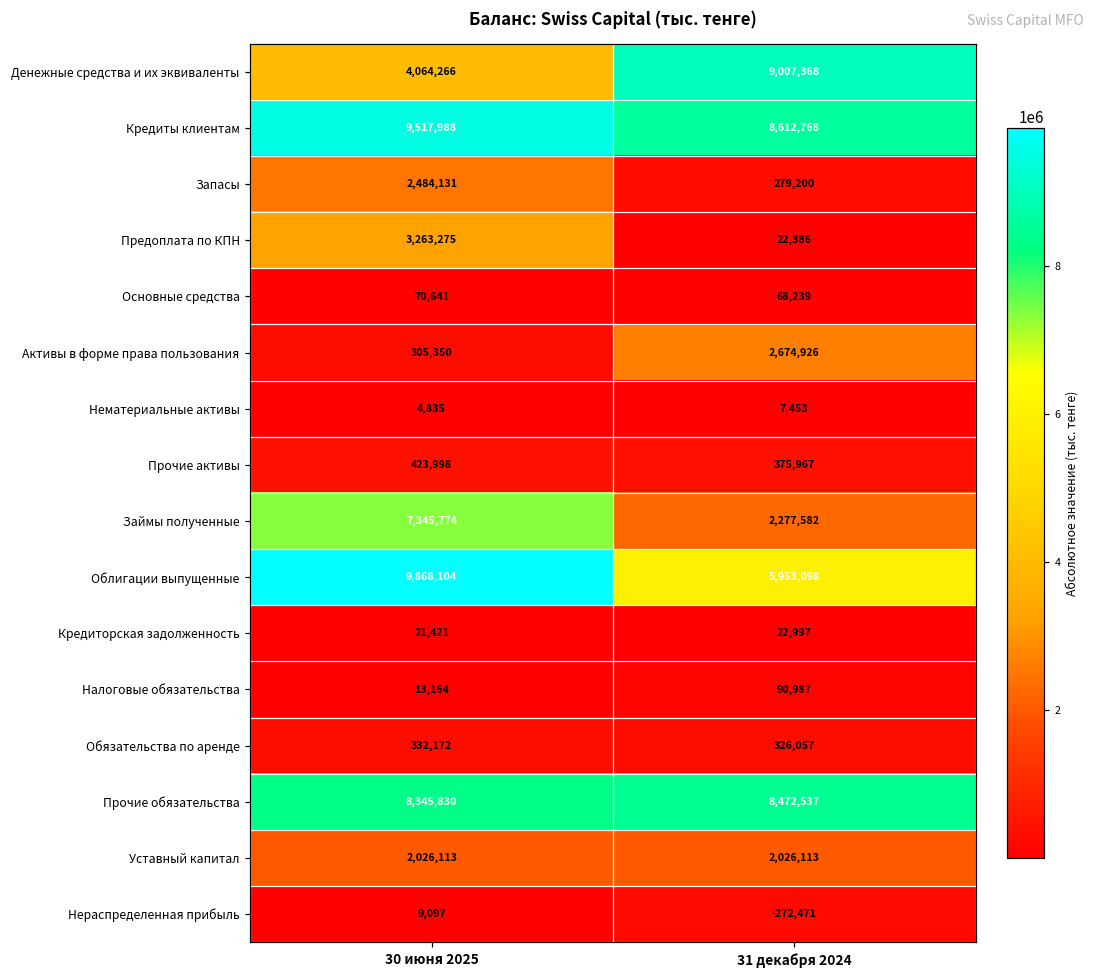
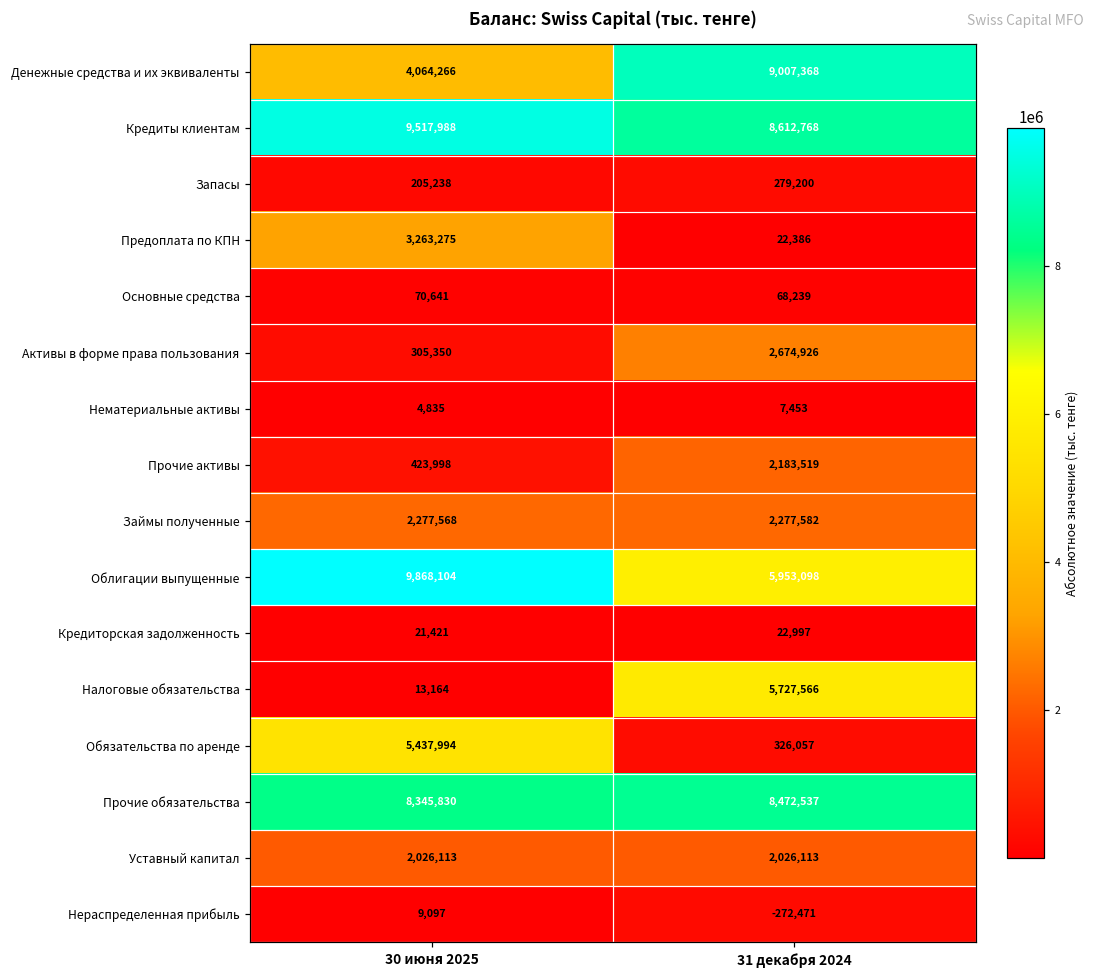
Запасы, 30 июня 2025: 2,484,131 -> 205,238
Прочие активы, 31 декабря 2024: 375,967 -> 2,183,519
Займы полученные, 30 июня 2025: 7,345,774 -> 2,277,568
Налоговые обязательства, 31 декабря 2024: 90,987 -> 5,727,566
Обязательства по аренде, 30 июня 2025: 332,172 -> 5,437,994
